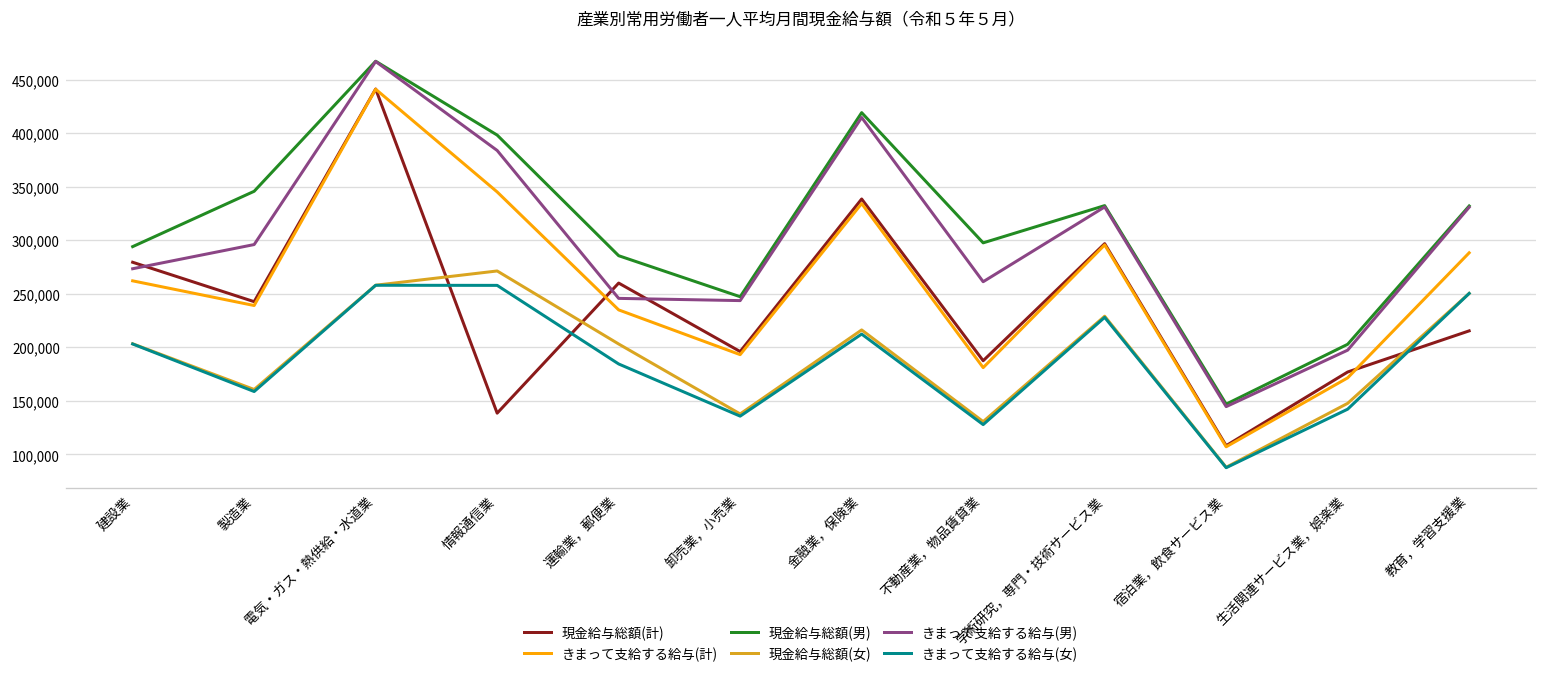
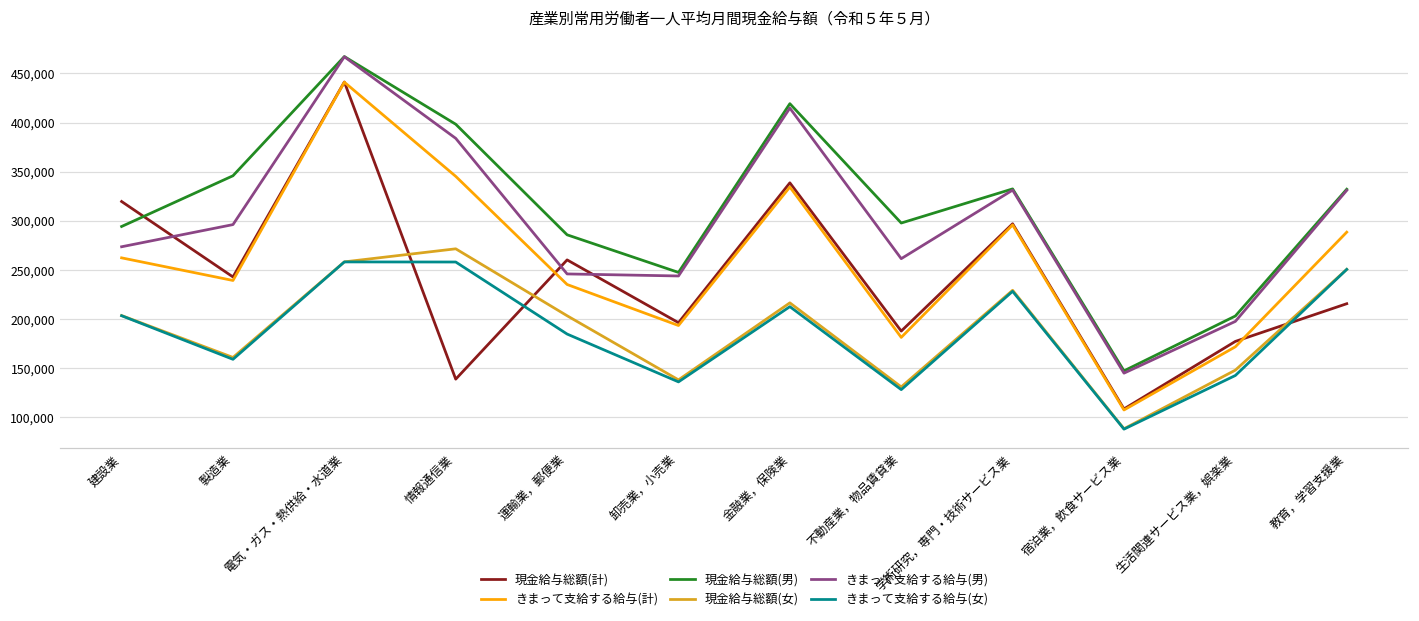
現金給与総額(計), 建設業: 280,000 -> 320,000
